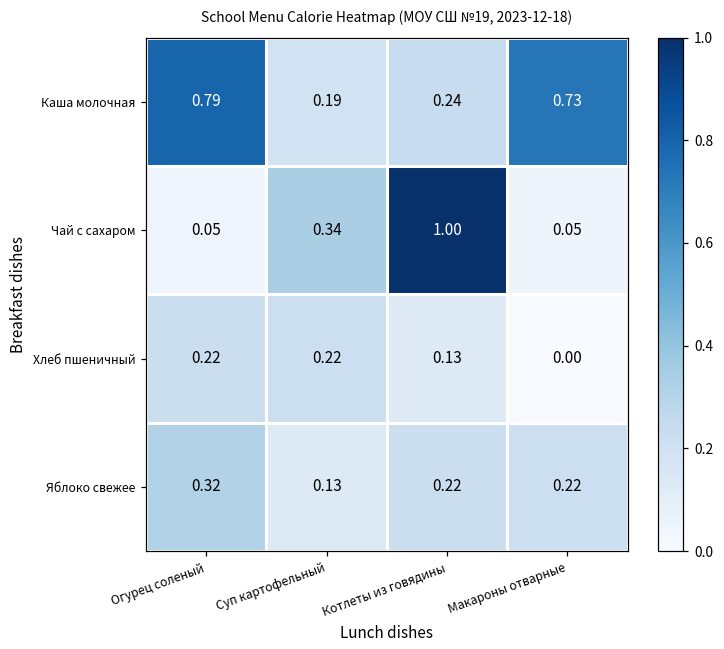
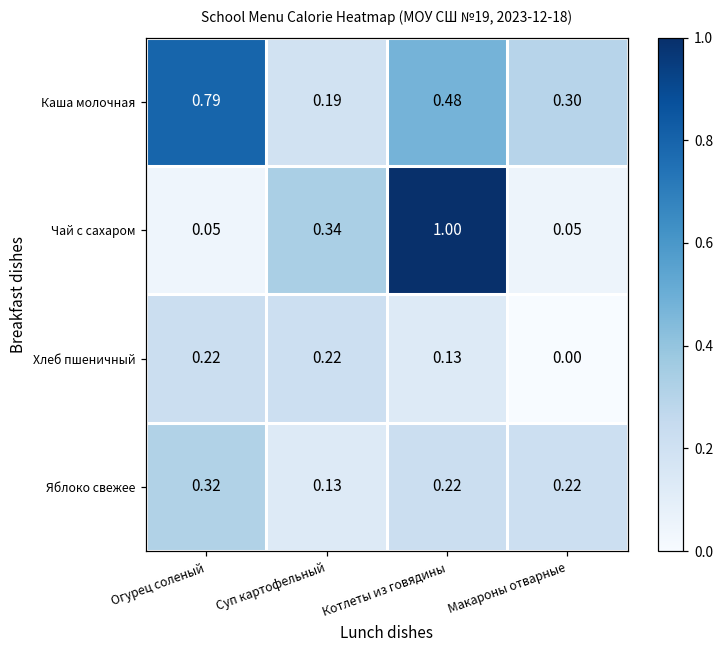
Каша молочная, Котлеты из говядины: 0.24 -> 0.48
Каша молочная, Макароны отварные: 0.73 -> 0.30
